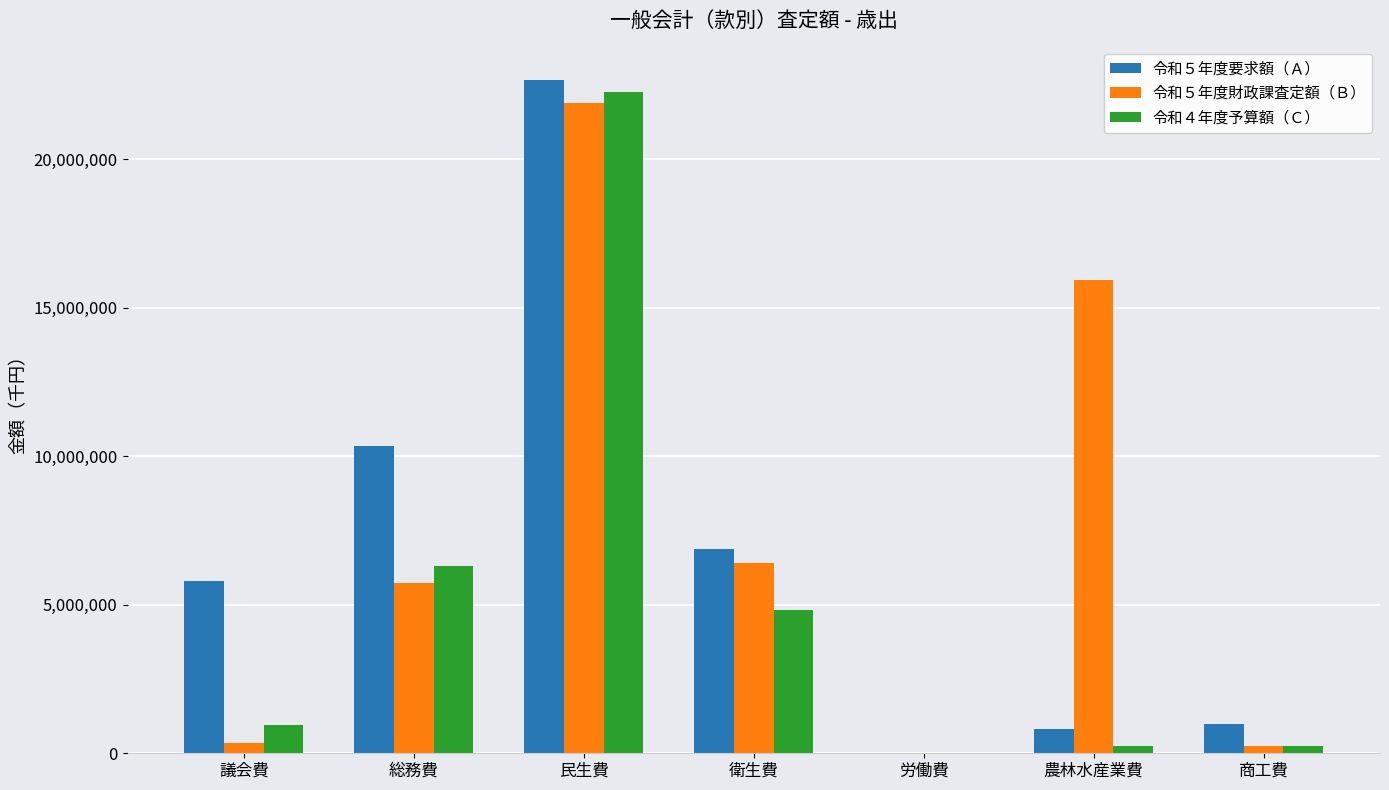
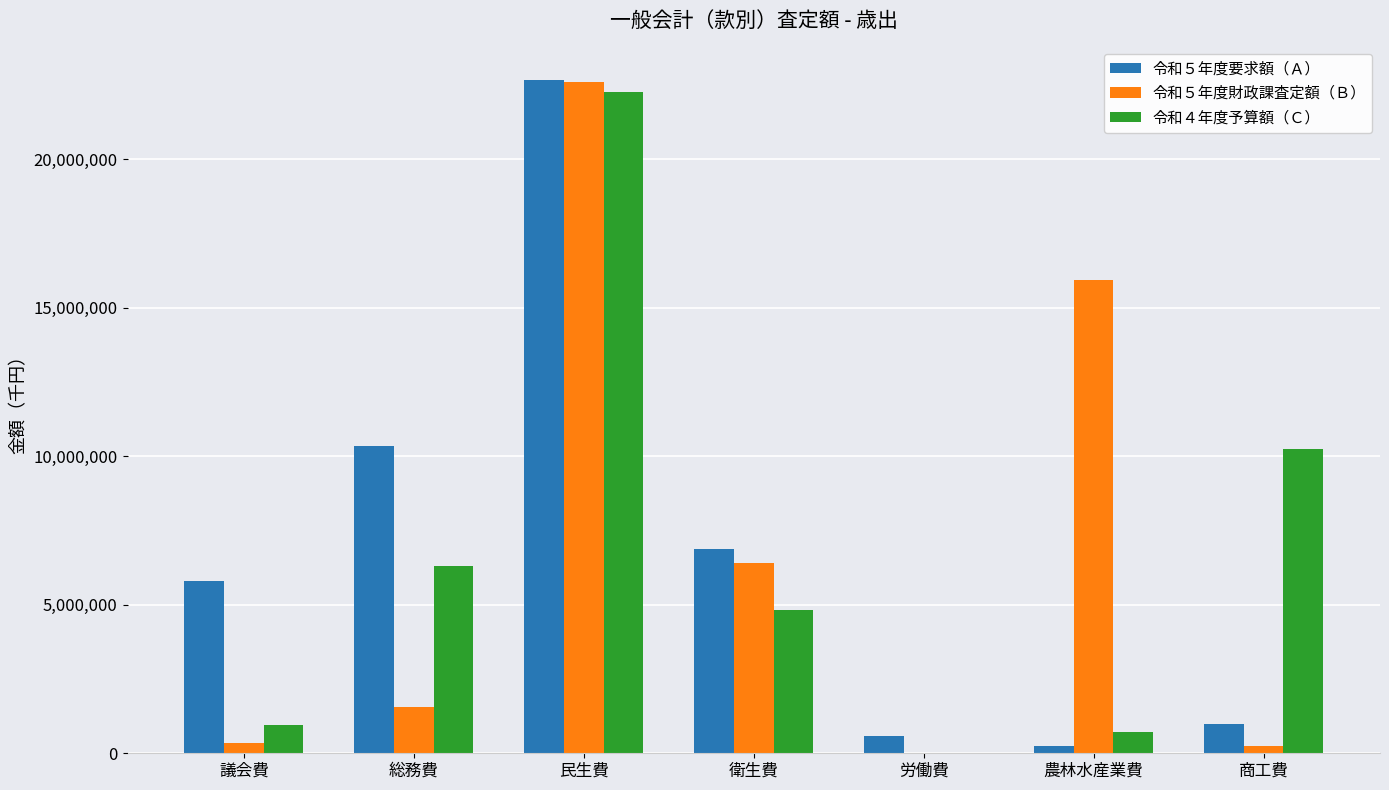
令和５年度財政課査定額（Ｂ）, 総務費: 5,700,000 -> 1,500,000
令和５年度財政課査定額（Ｂ）, 民生費: 21,900,000 -> 22,600,000
令和５年度要求額（Ａ）, 労働費: 0 -> 600,000
令和５年度要求額（Ａ）, 農林水産業費: 800,000 -> 300,000
令和４年度予算額（Ｃ）, 農林水産業費: 200,000 -> 700,000
令和４年度予算額（Ｃ）, 商工費: 300,000 -> 10,200,000
